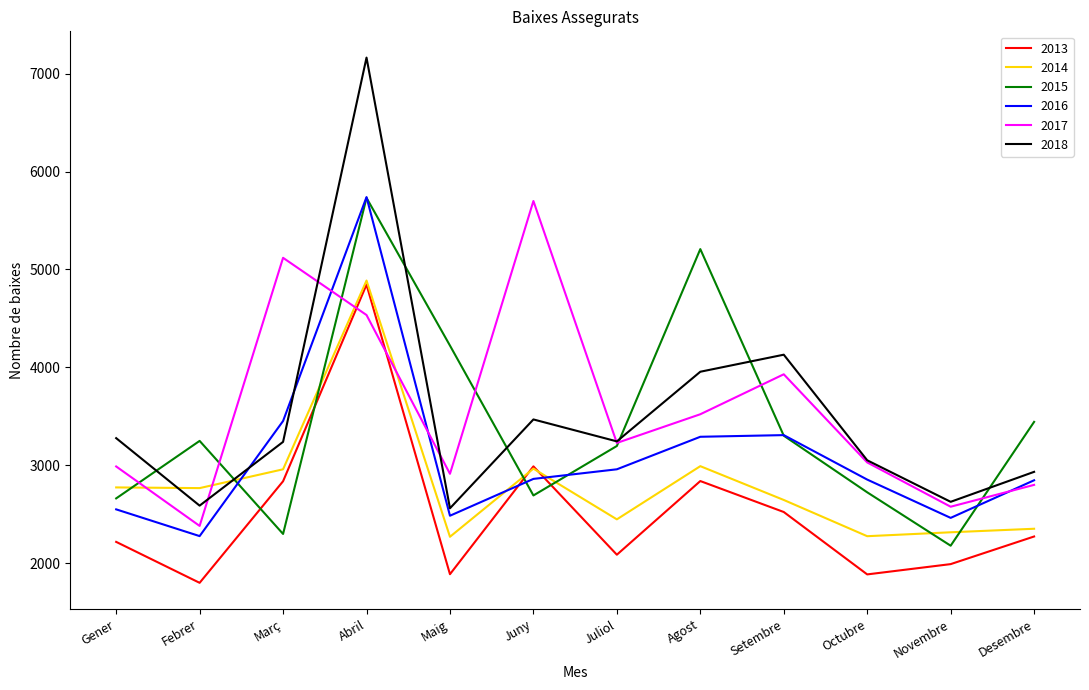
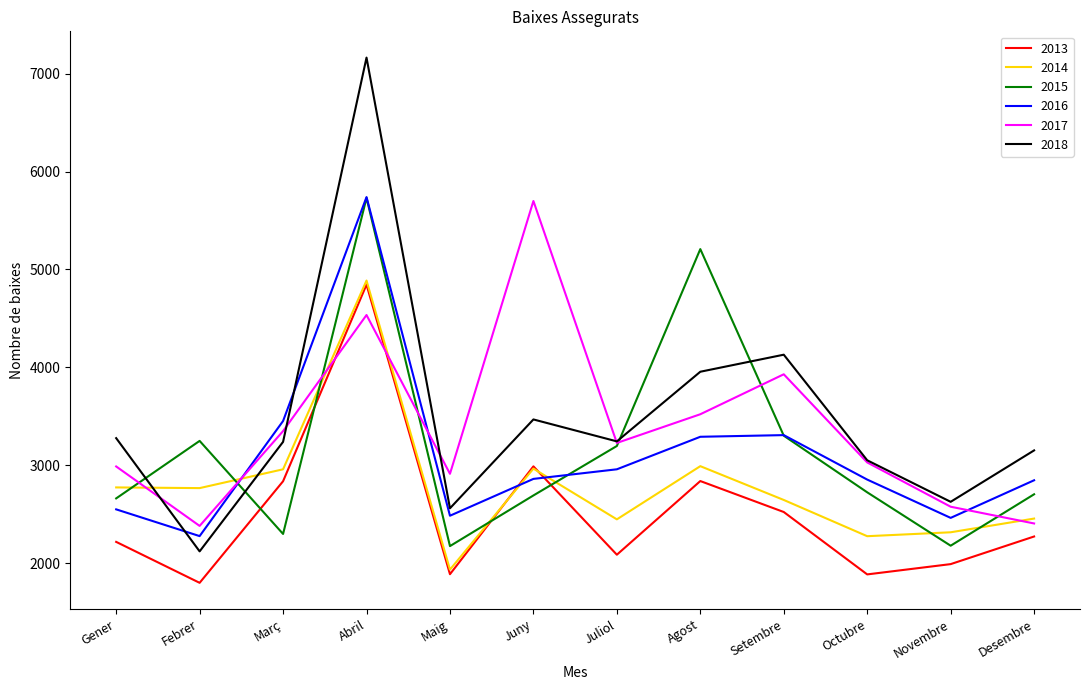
2018, Febrer: 2600 -> 2100
2017, Març: 5100 -> 3400
2014, Maig: 2300 -> 1900
2015, Maig: 4200 -> 2200
2014, Desembre: 2400 -> 2500
2015, Desembre: 3400 -> 2700
2017, Desembre: 2800 -> 2400
2018, Desembre: 2900 -> 3200
